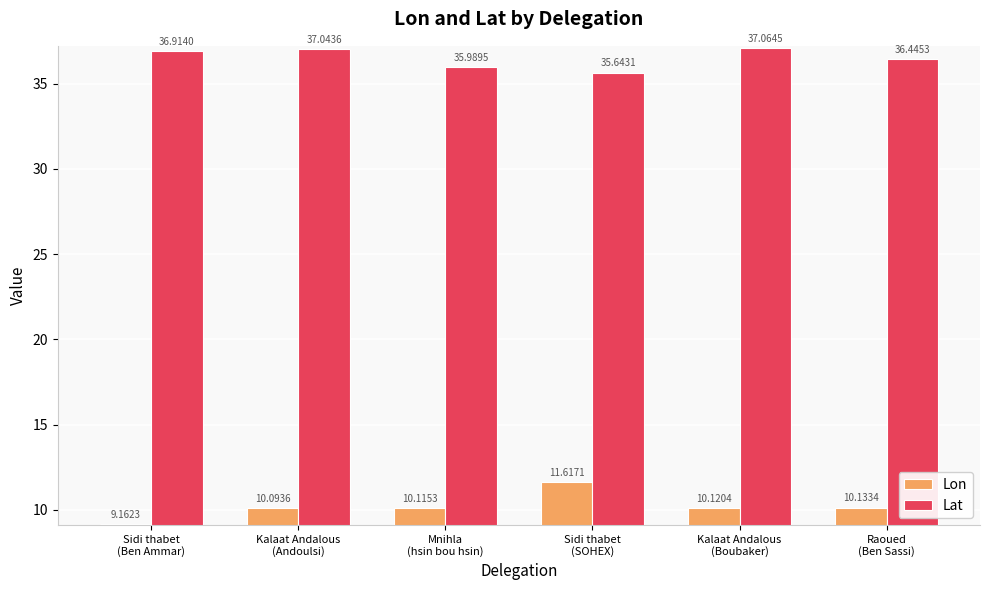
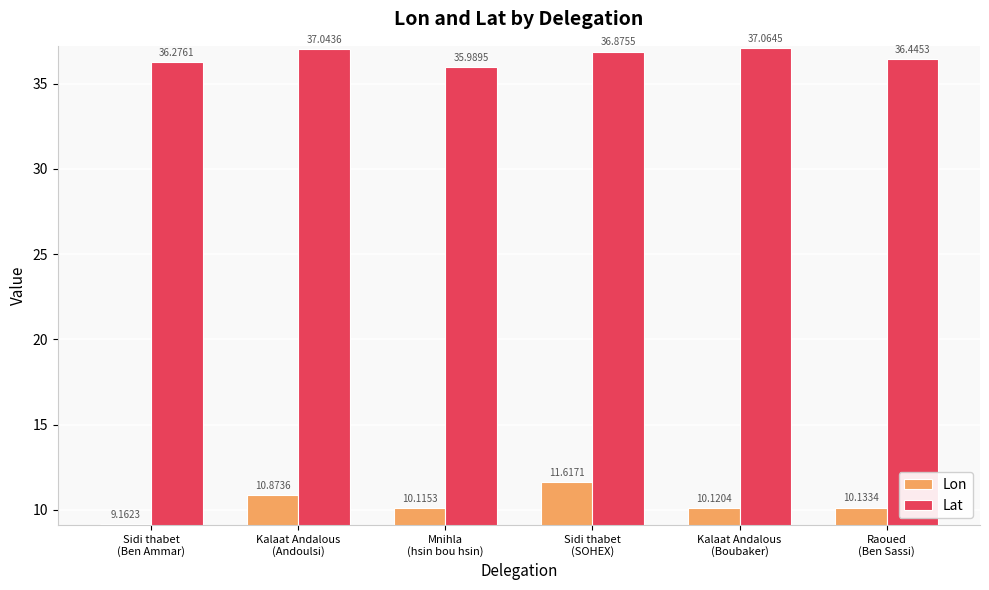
Lat, Sidi thabet (Ben Ammar): 36.9140 -> 36.2761
Lon, Kalaat Andalous (Andoulsi): 10.0936 -> 10.8736
Lat, Sidi thabet (SOHEX): 35.6431 -> 36.8755
